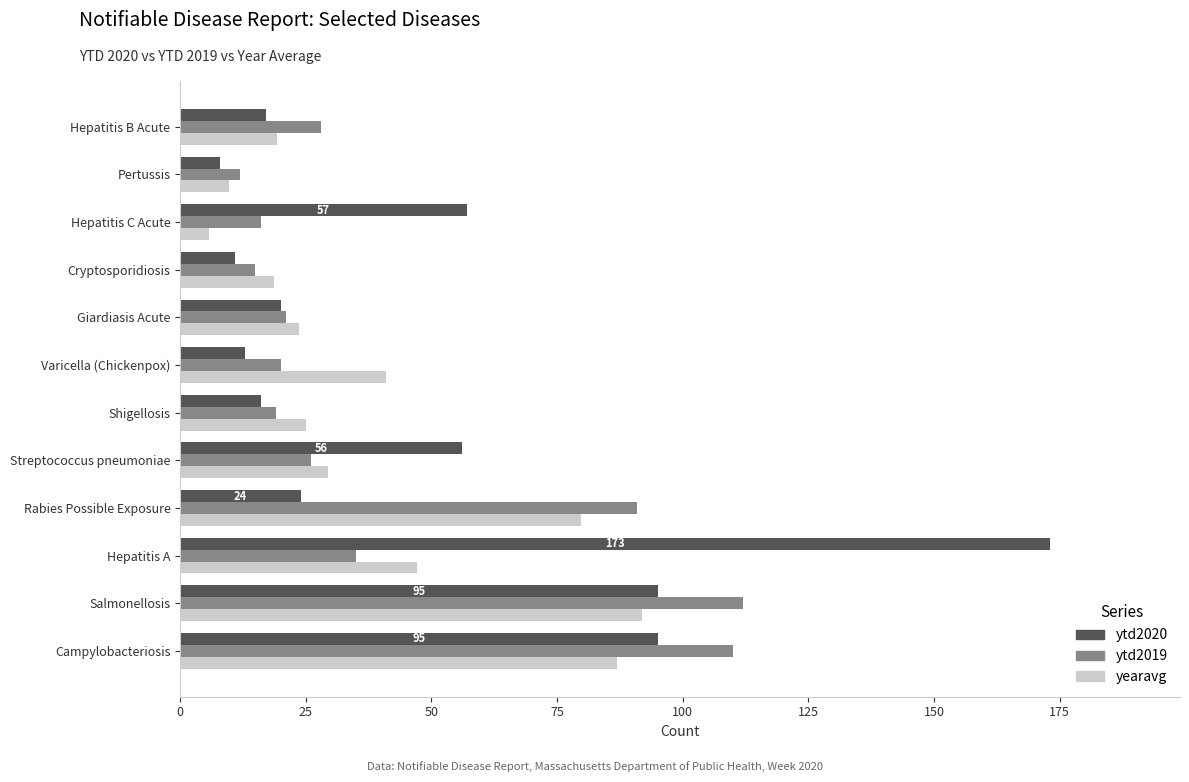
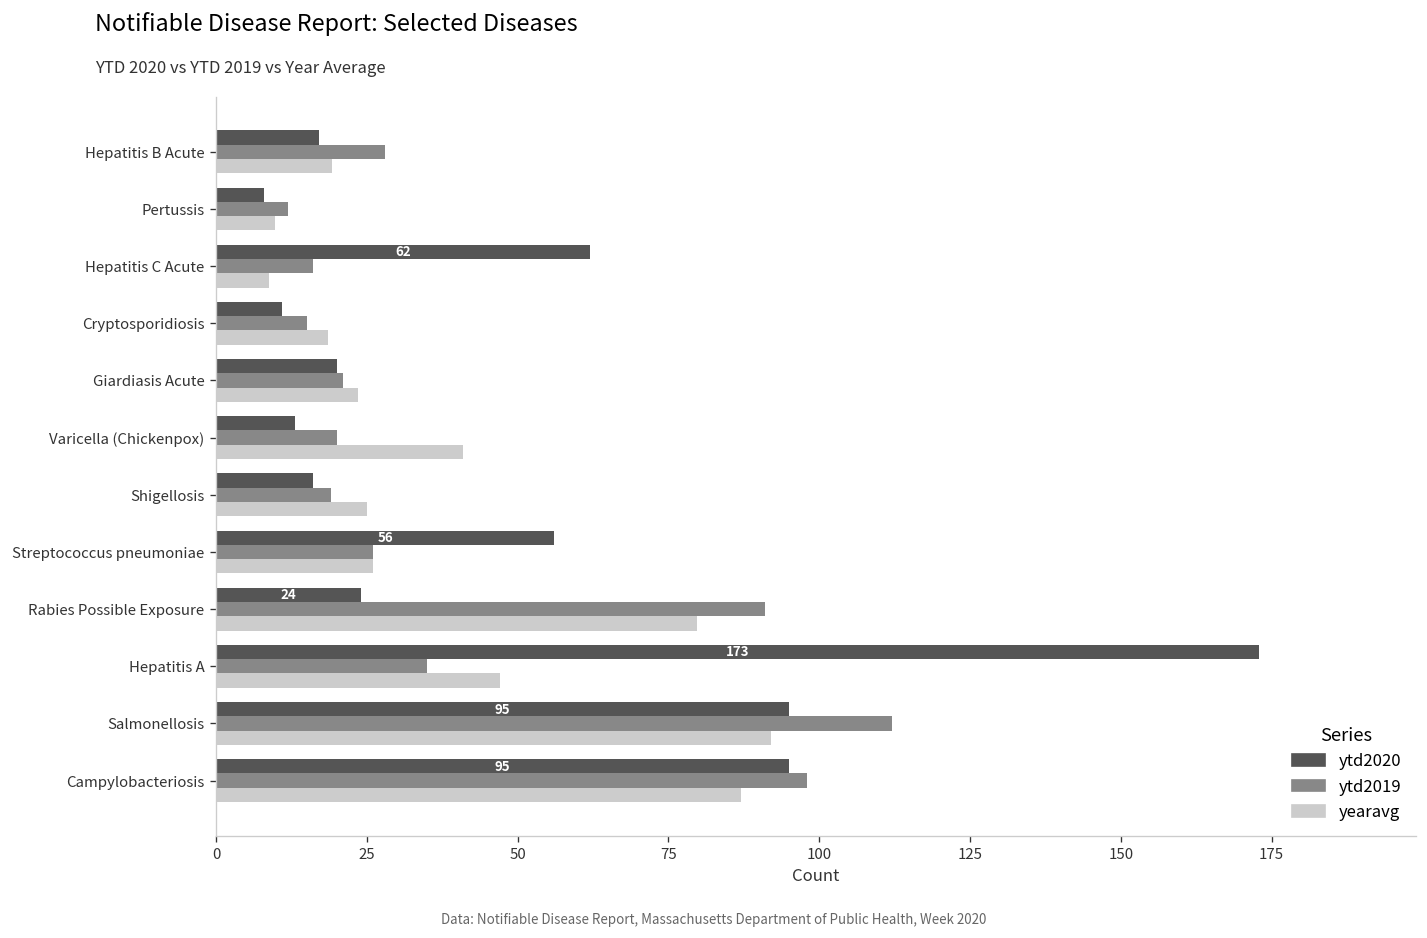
ytd2020, Hepatitis C Acute: 57 -> 62
yearavg, Hepatitis C Acute: 6 -> 9
yearavg, Streptococcus pneumoniae: 29 -> 26
ytd2019, Campylobacteriosis: 110 -> 98
